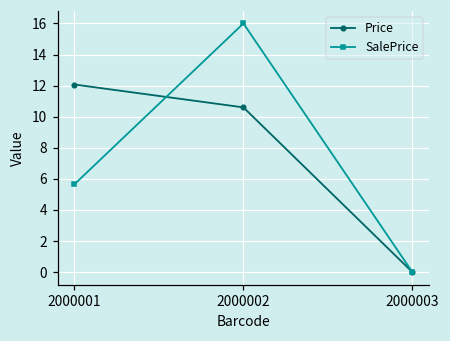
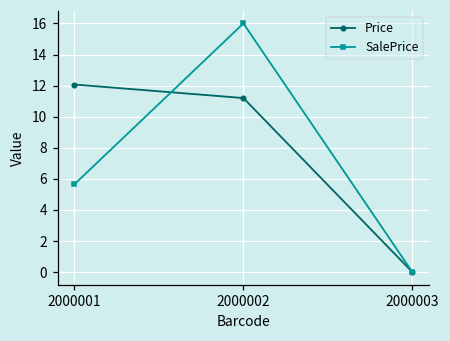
Price, 2000002: 10.6 -> 11.2
